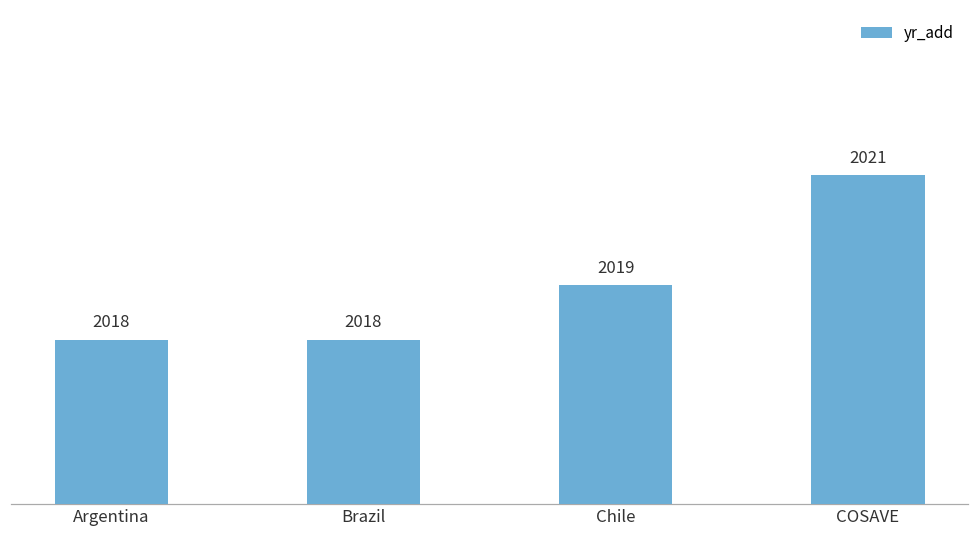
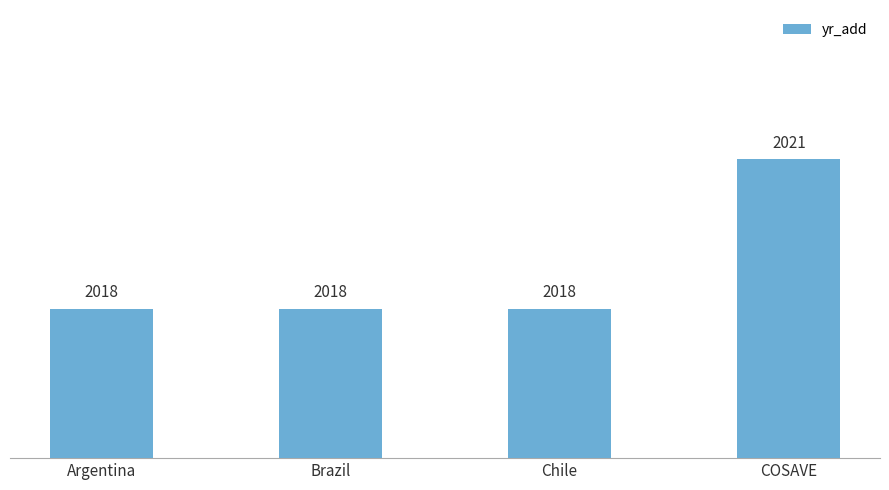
Chile: 2019 -> 2018
